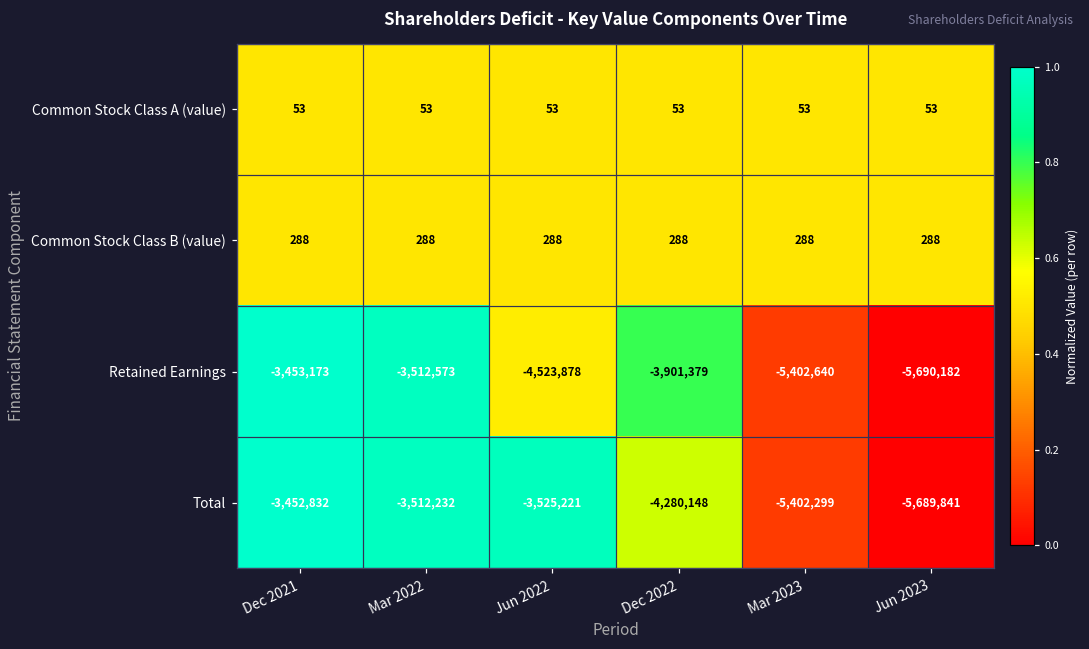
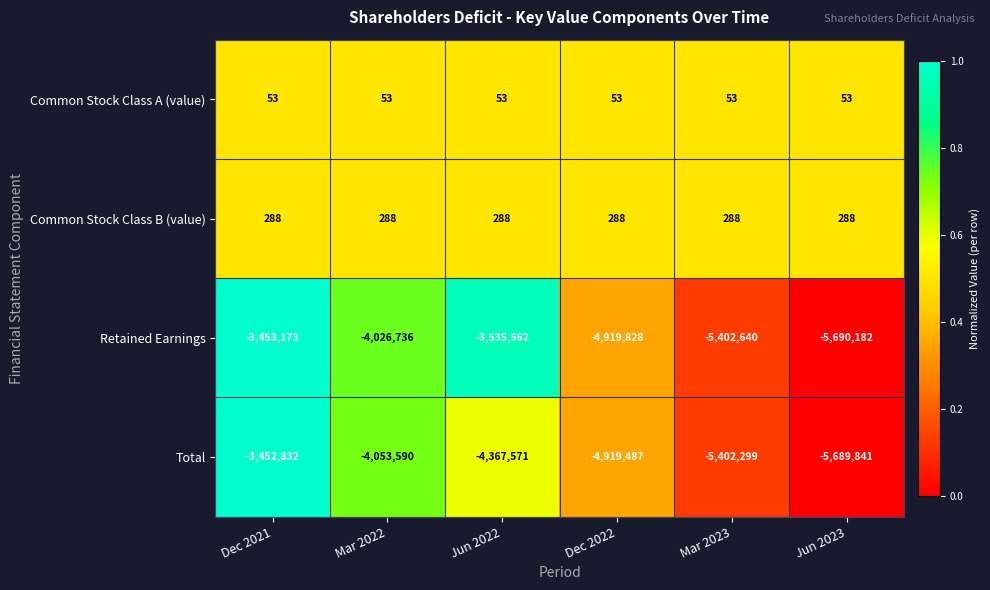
Retained Earnings, Mar 2022: -3,512,573 -> -4,026,736
Retained Earnings, Jun 2022: -4,523,878 -> -3,535,562
Retained Earnings, Dec 2022: -3,901,379 -> -4,919,828
Total, Mar 2022: -3,512,232 -> -4,053,590
Total, Jun 2022: -3,525,221 -> -4,367,571
Total, Dec 2022: -4,280,148 -> -4,919,487
